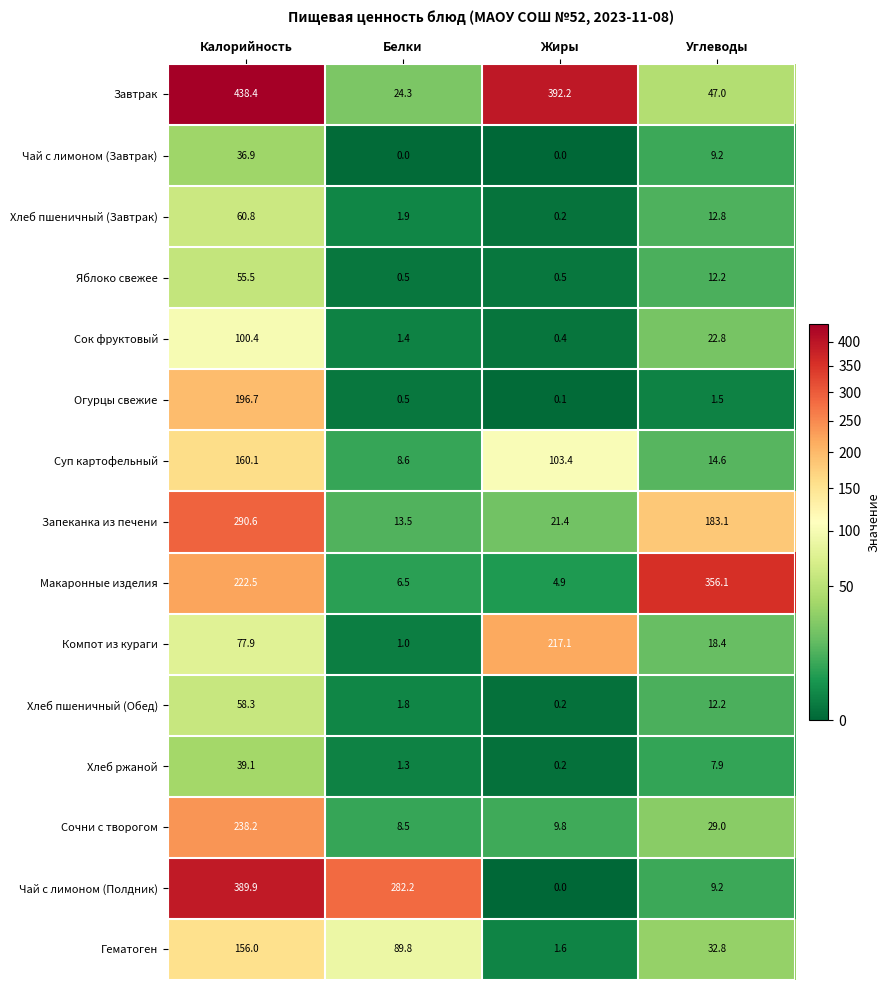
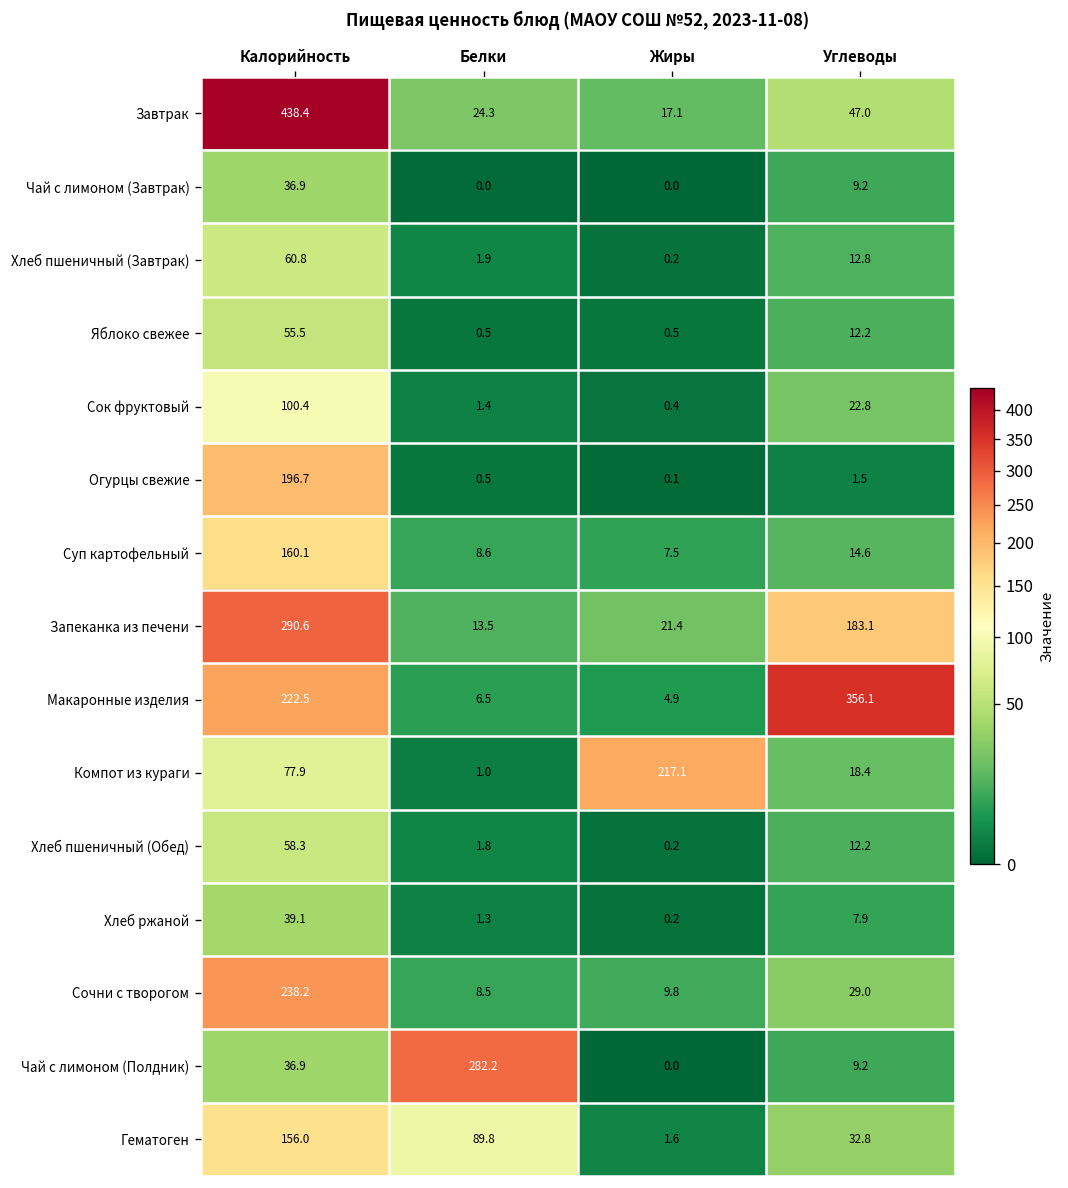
Завтрак, Жиры: 392.2 -> 17.1
Суп картофельный, Жиры: 103.4 -> 7.5
Чай с лимоном (Полдник), Калорийность: 389.9 -> 36.9
